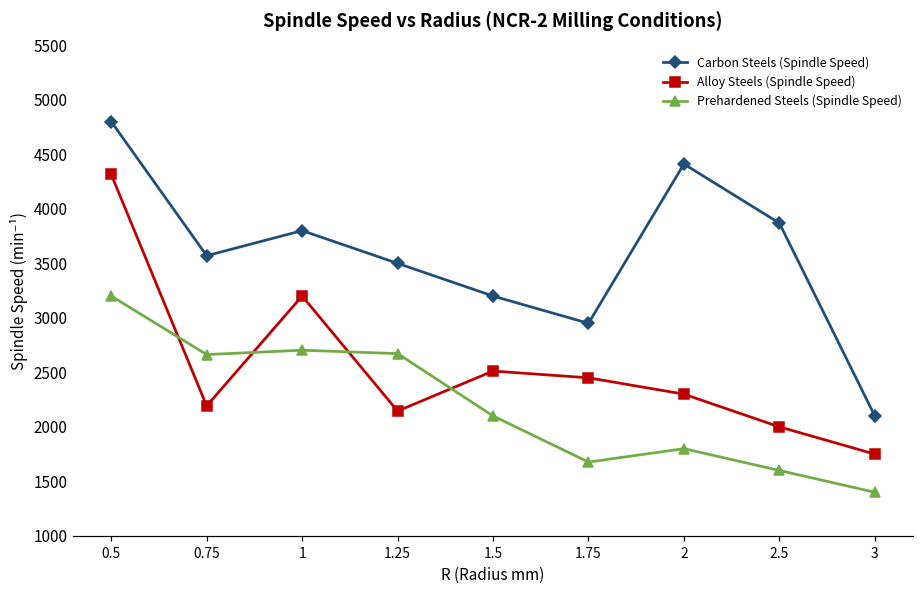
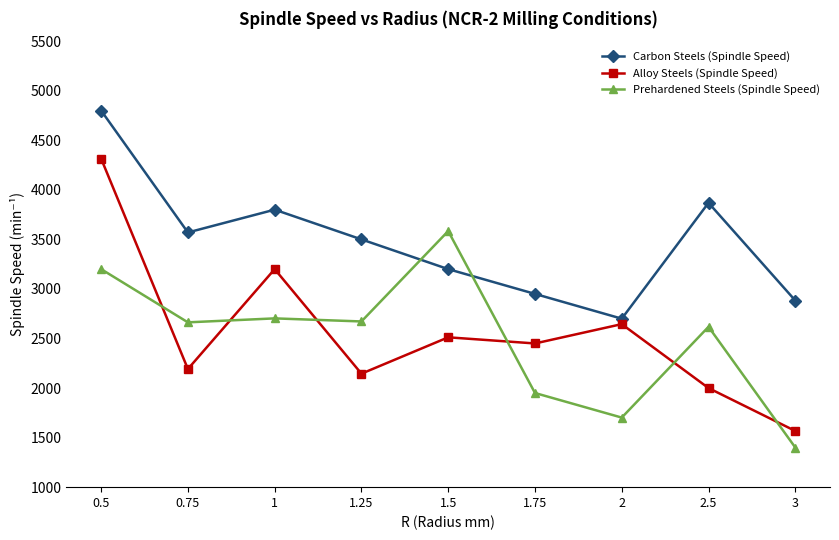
Prehardened Steels (Spindle Speed), 1.5: 2100 -> 3600
Prehardened Steels (Spindle Speed), 1.75: 1700 -> 2000
Carbon Steels (Spindle Speed), 2: 4400 -> 2700
Alloy Steels (Spindle Speed), 2: 2300 -> 2600
Prehardened Steels (Spindle Speed), 2: 1800 -> 1700
Prehardened Steels (Spindle Speed), 2.5: 1600 -> 2600
Carbon Steels (Spindle Speed), 3: 2100 -> 2900
Alloy Steels (Spindle Speed), 3: 1800 -> 1600
